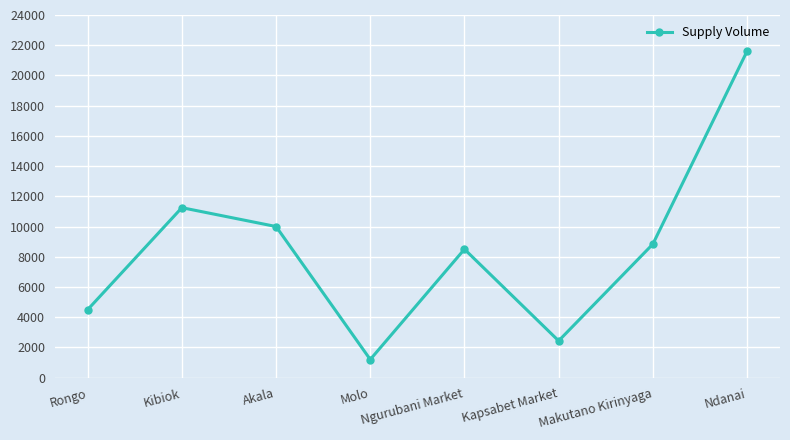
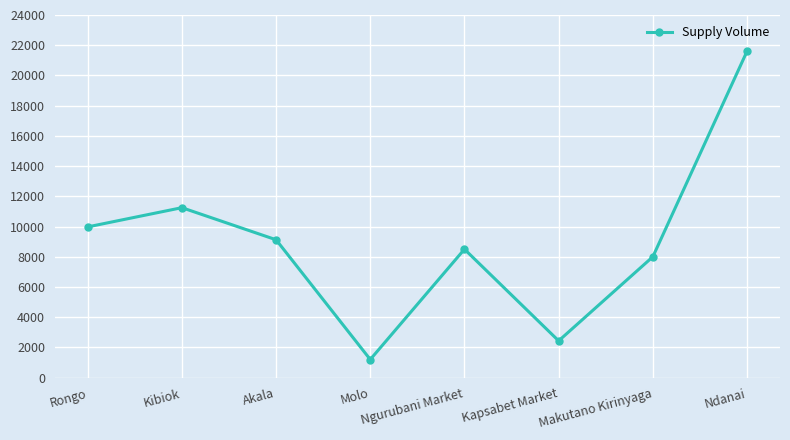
Rongo: 4500 -> 10000
Akala: 10000 -> 9100
Makutano Kirinyaga: 8800 -> 8000
